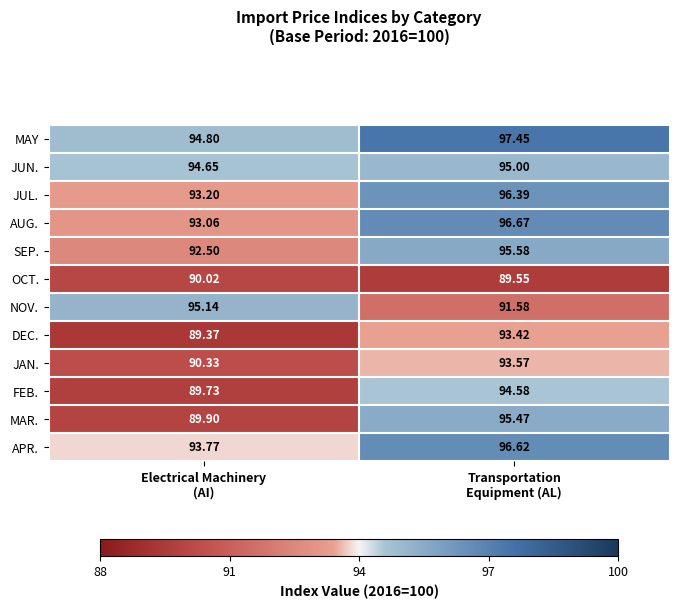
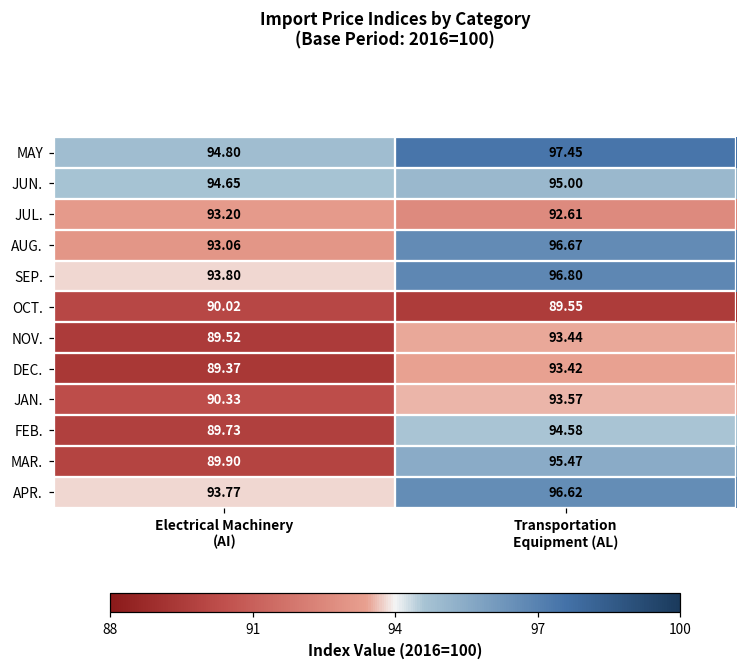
JUL., Transportation Equipment (AL): 96.39 -> 92.61
SEP., Electrical Machinery (AI): 92.50 -> 93.80
SEP., Transportation Equipment (AL): 95.58 -> 96.80
NOV., Electrical Machinery (AI): 95.14 -> 89.52
NOV., Transportation Equipment (AL): 91.58 -> 93.44
